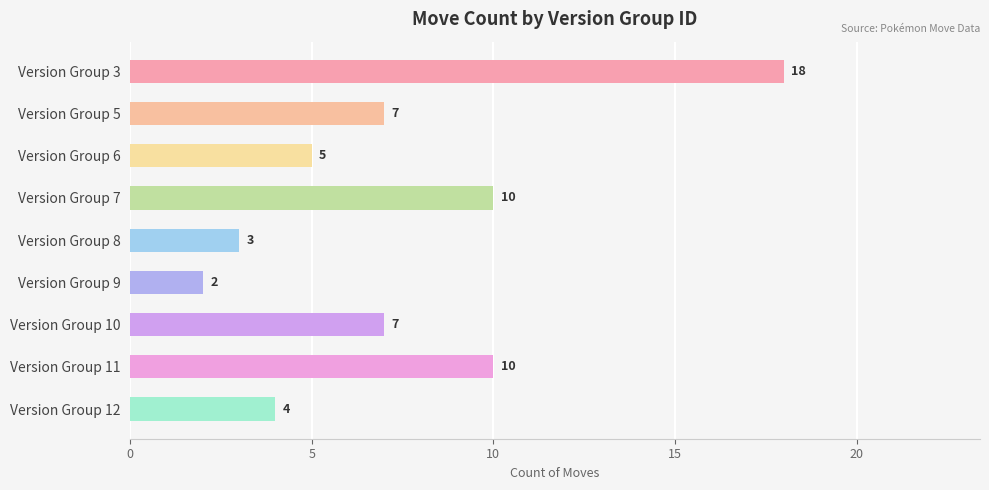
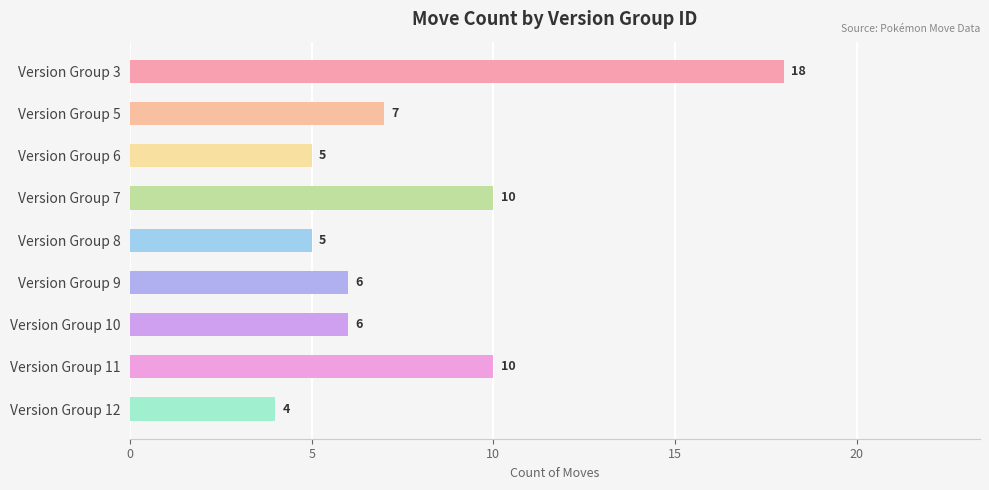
Version Group 8: 3 -> 5
Version Group 9: 2 -> 6
Version Group 10: 7 -> 6
